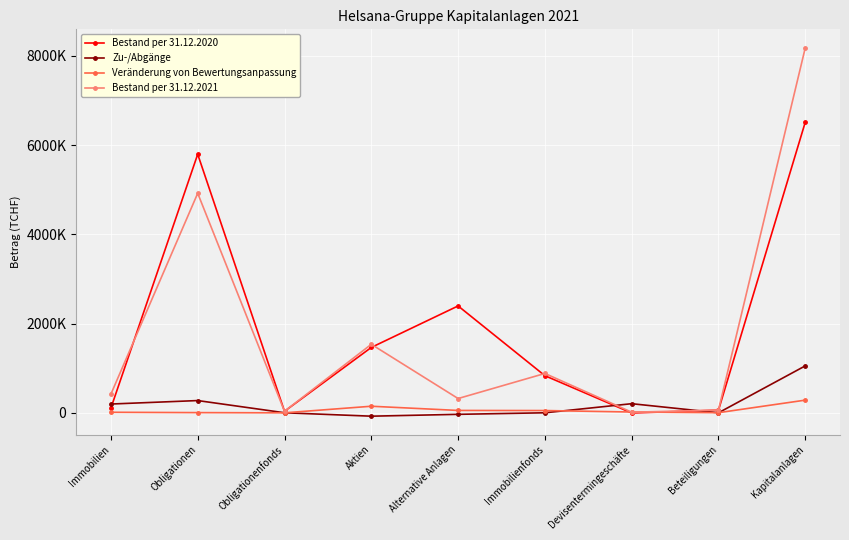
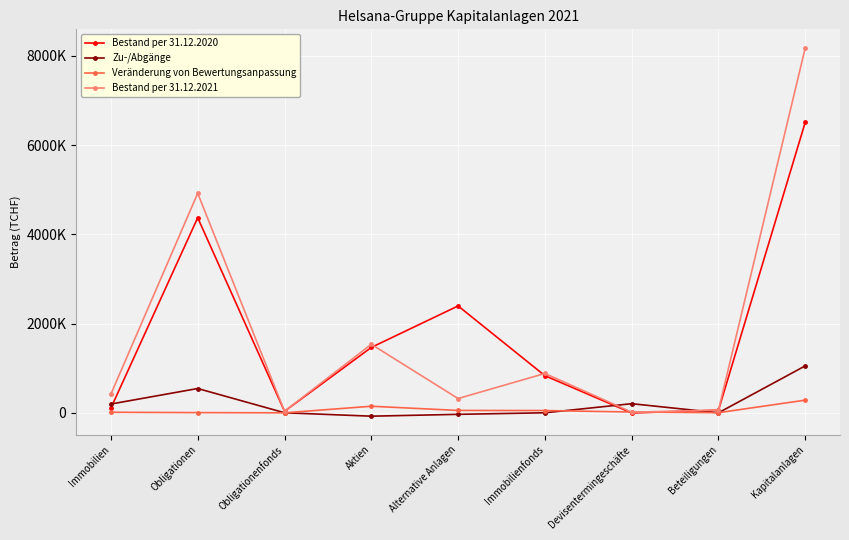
Bestand per 31.12.2020, Obligationen: 5800000 -> 4400000
Zu-/Abgänge, Obligationen: 300000 -> 500000
